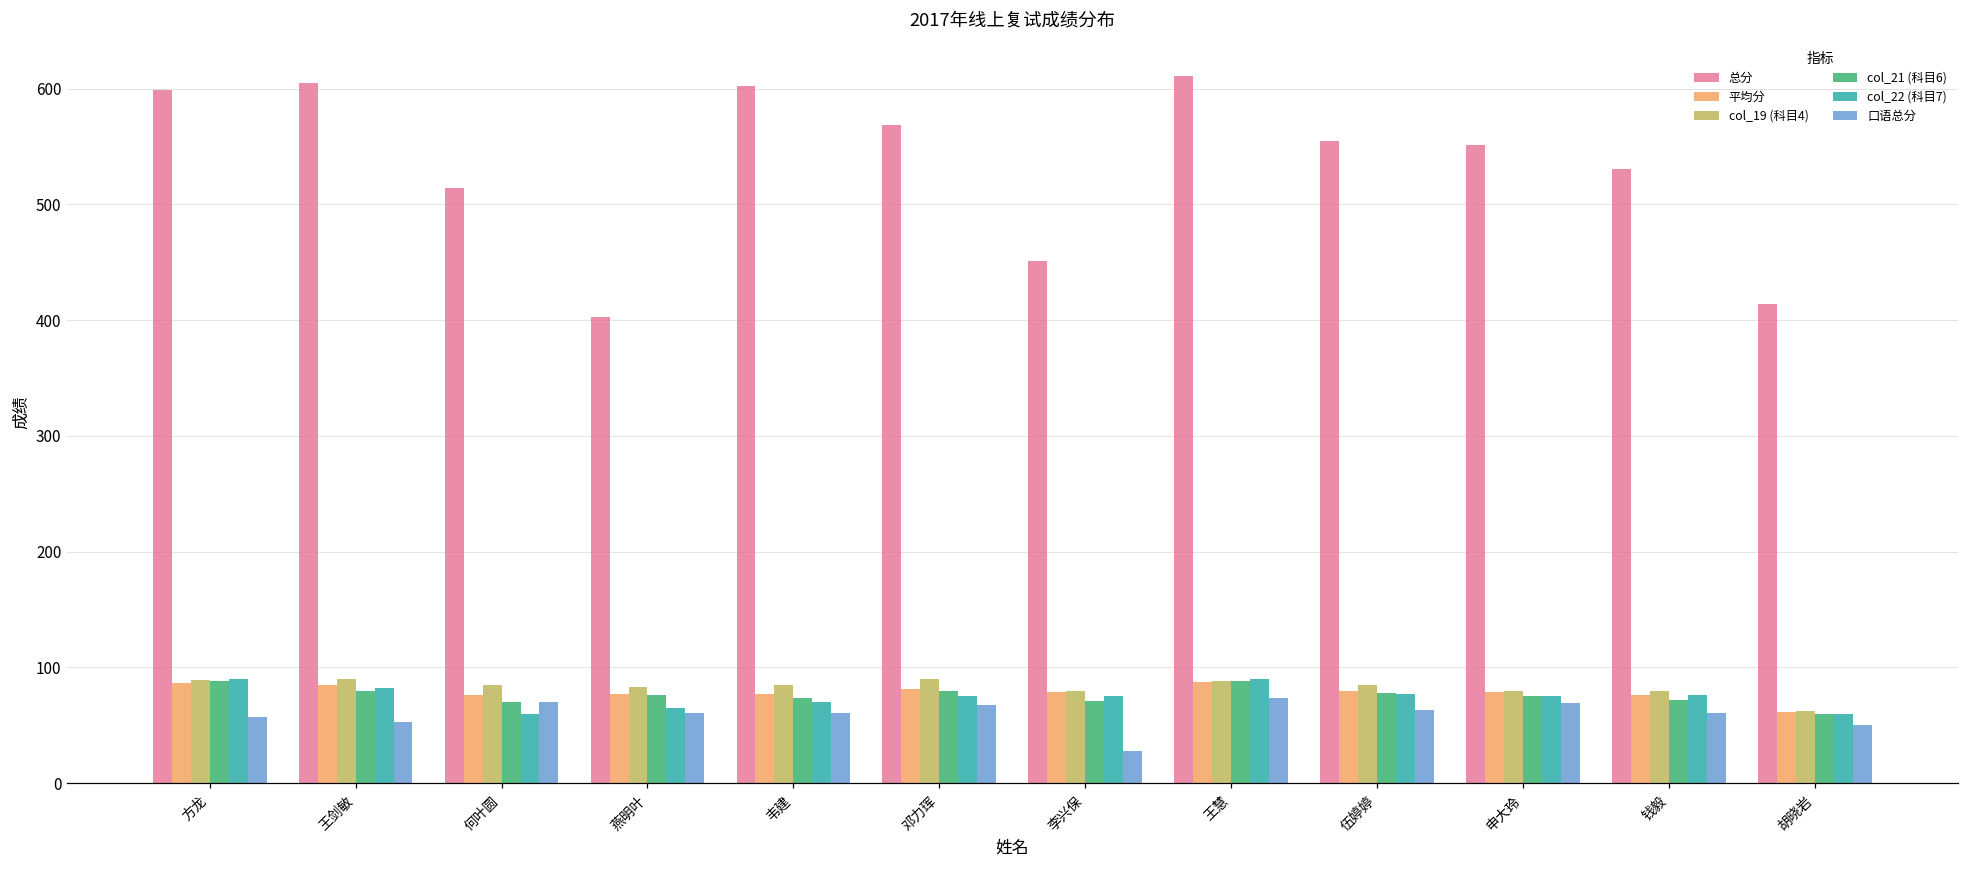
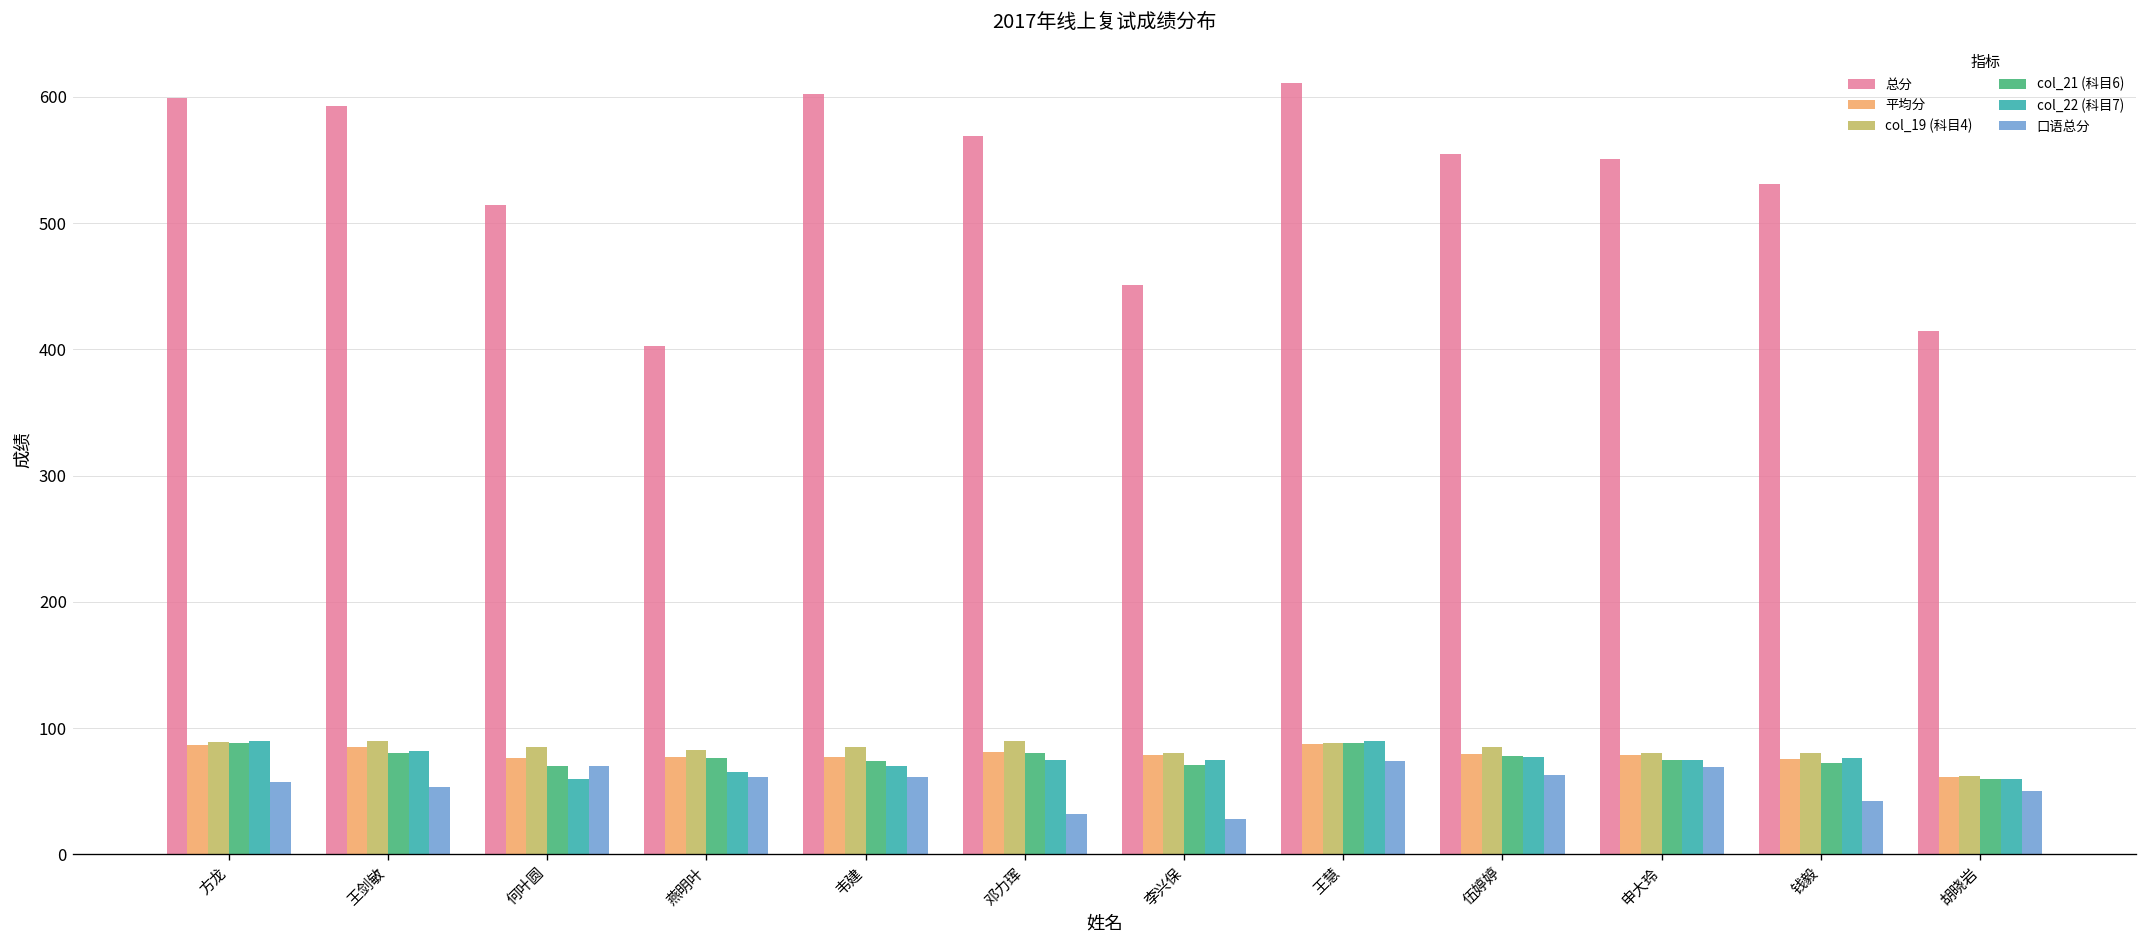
总分, 王剑敏: 605 -> 593
口语总分, 邓力珲: 68 -> 32
口语总分, 钱毅: 61 -> 42
